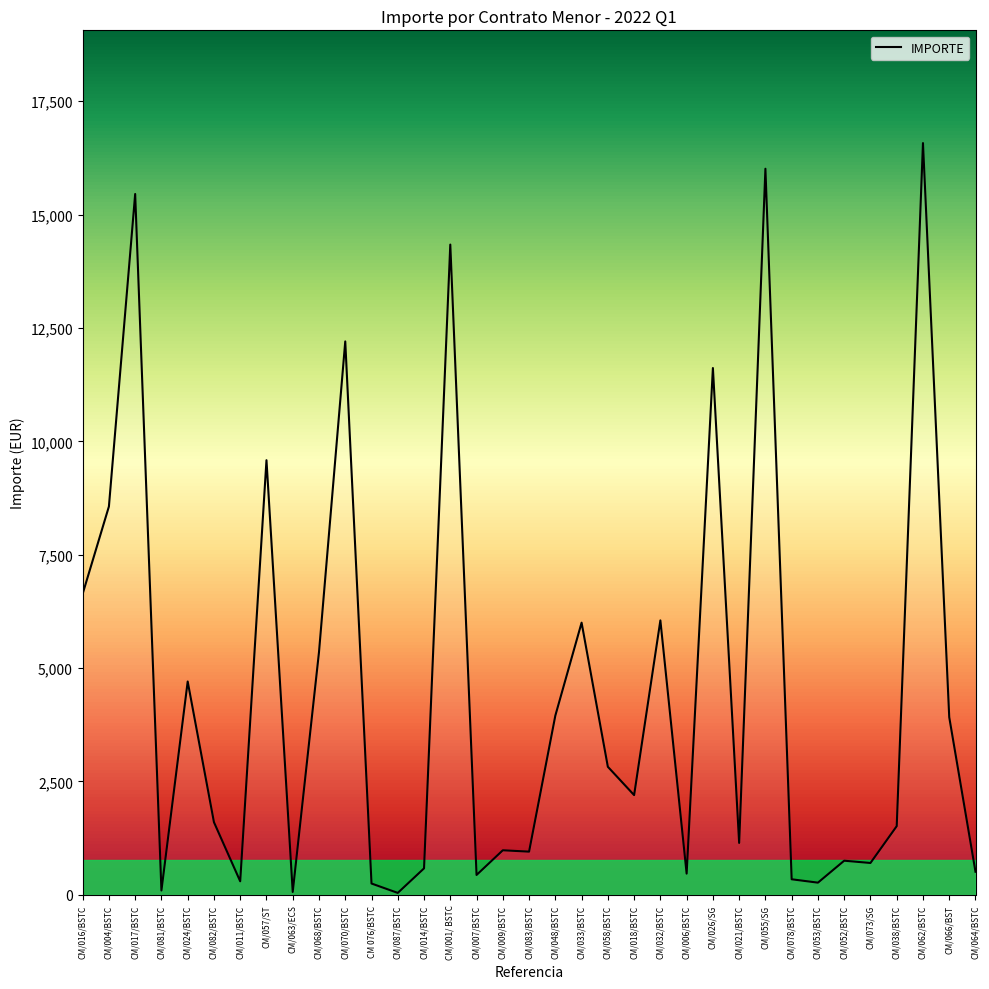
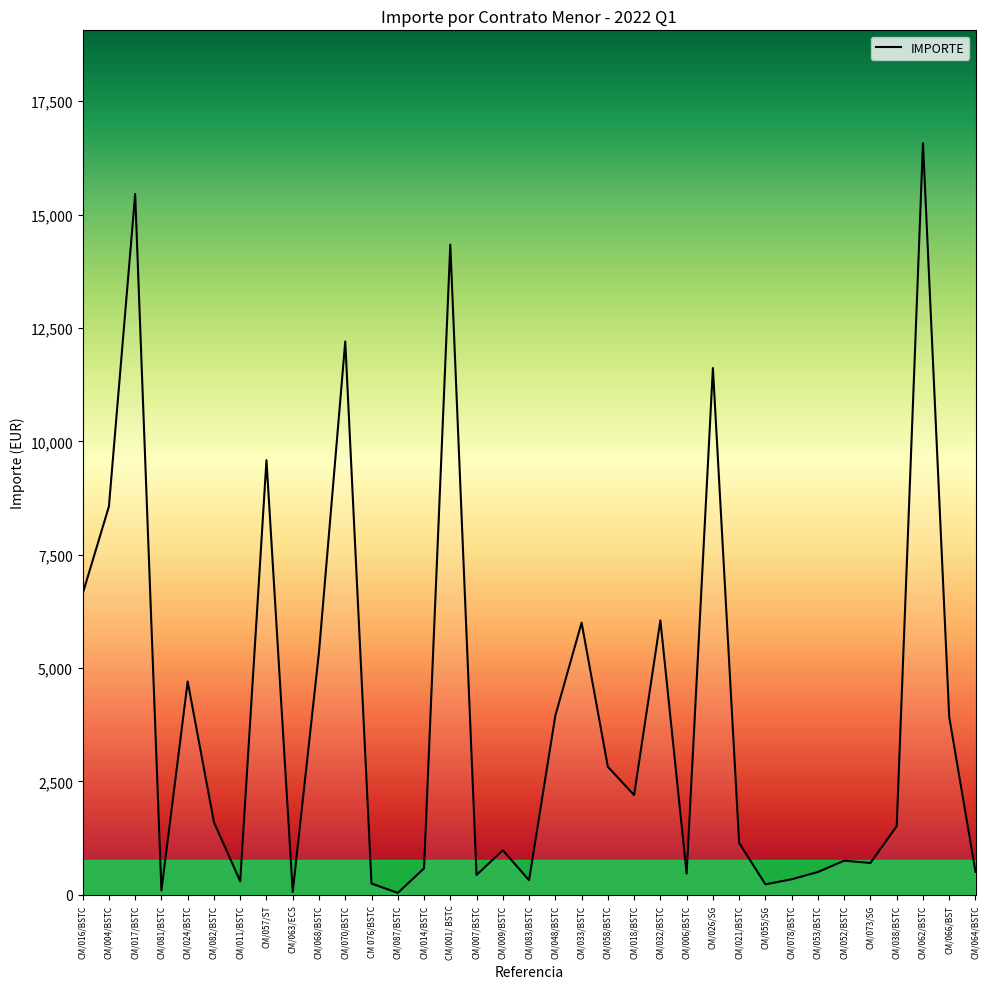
IMPORTE, CM/083/BSTC: 1,000 -> 300
IMPORTE, CM/055/SG: 16,000 -> 200
IMPORTE, CM/053/BSTC: 300 -> 500
